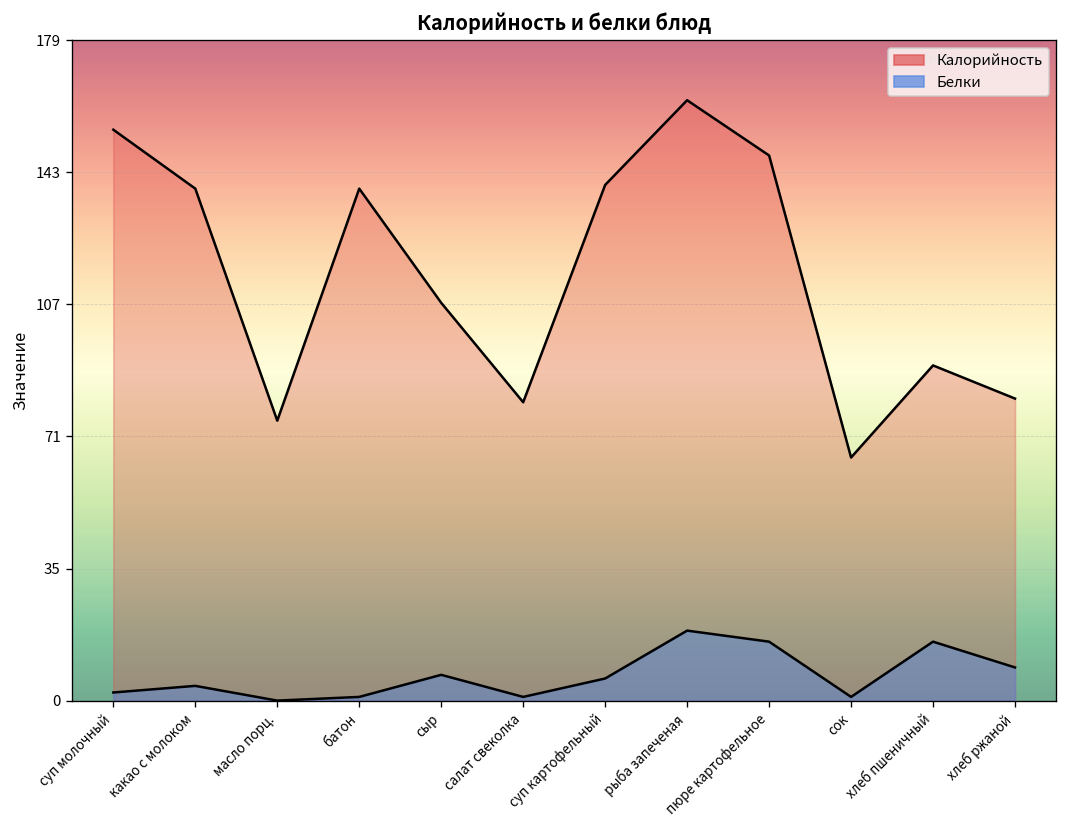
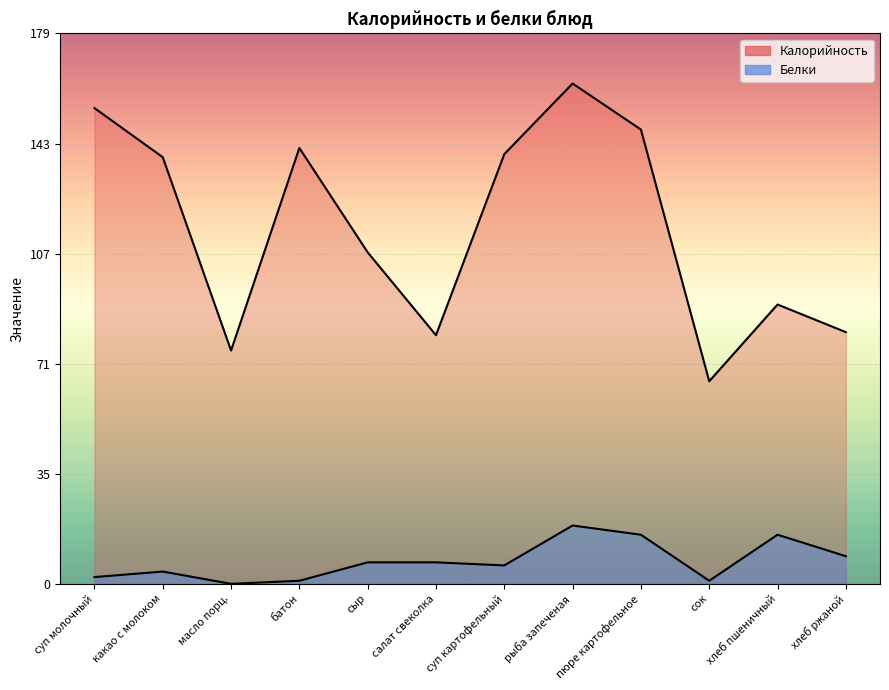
Калорийность, батон: 139 -> 142
Белки, салат свеколка: 1 -> 7
